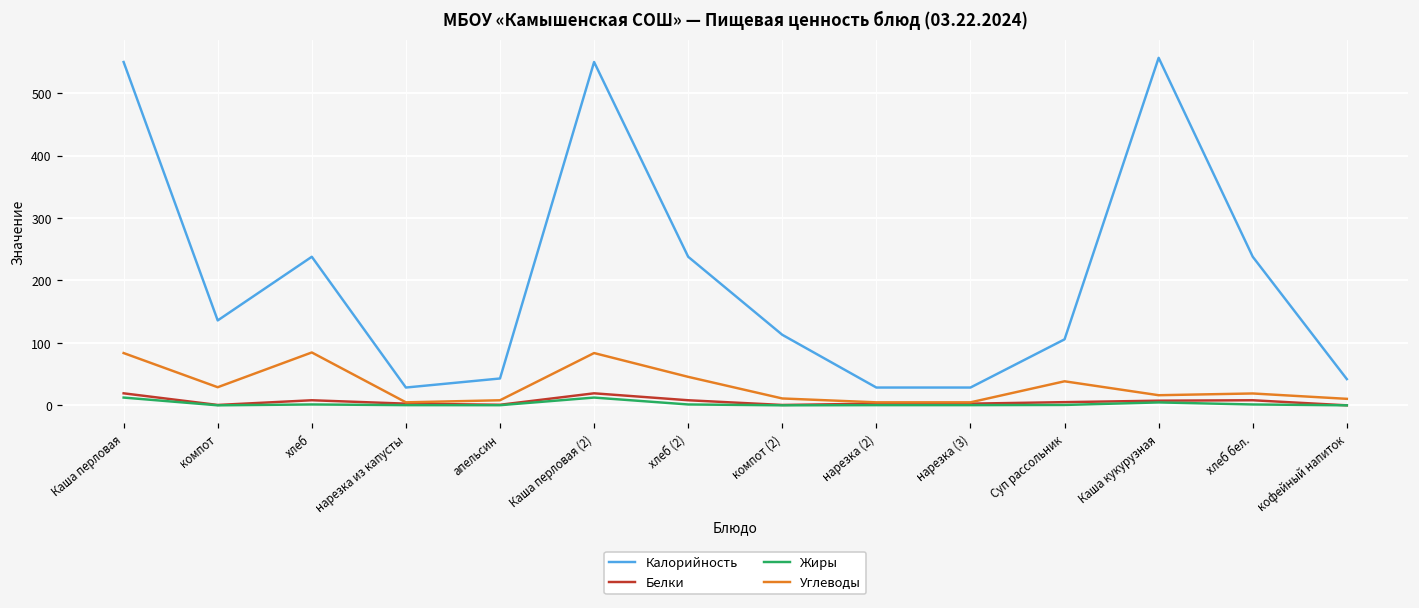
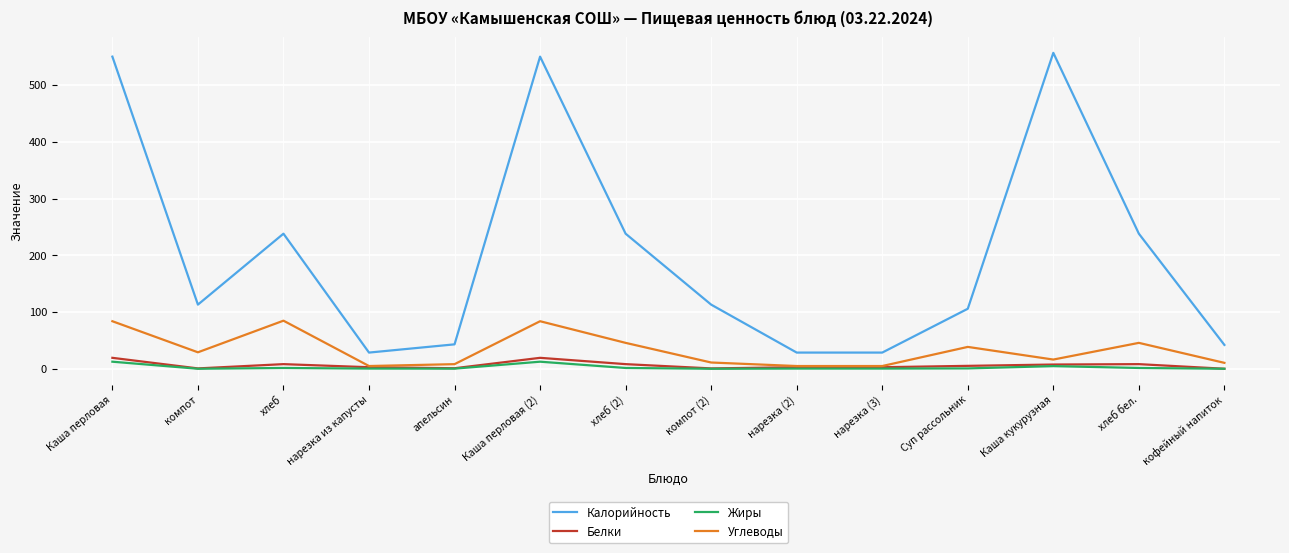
Калорийность, компот: 140 -> 110
Углеводы, хлеб бел.: 20 -> 50
